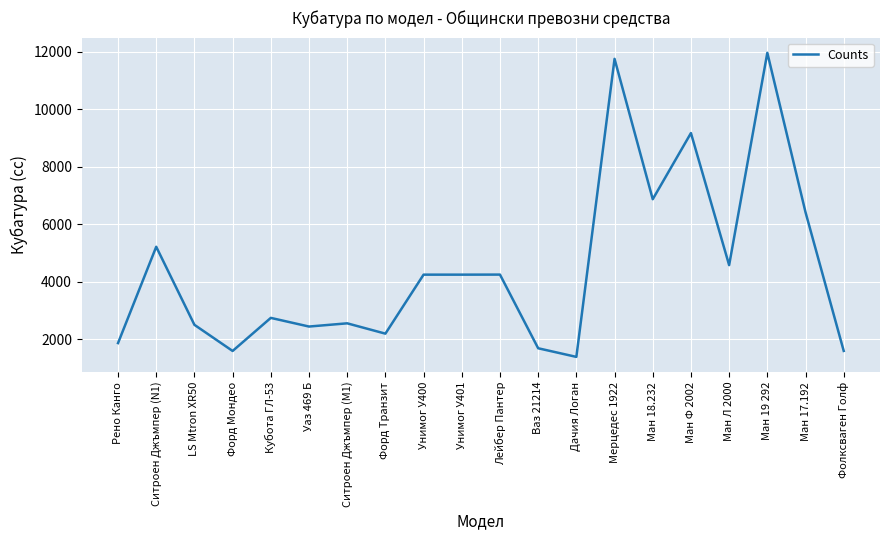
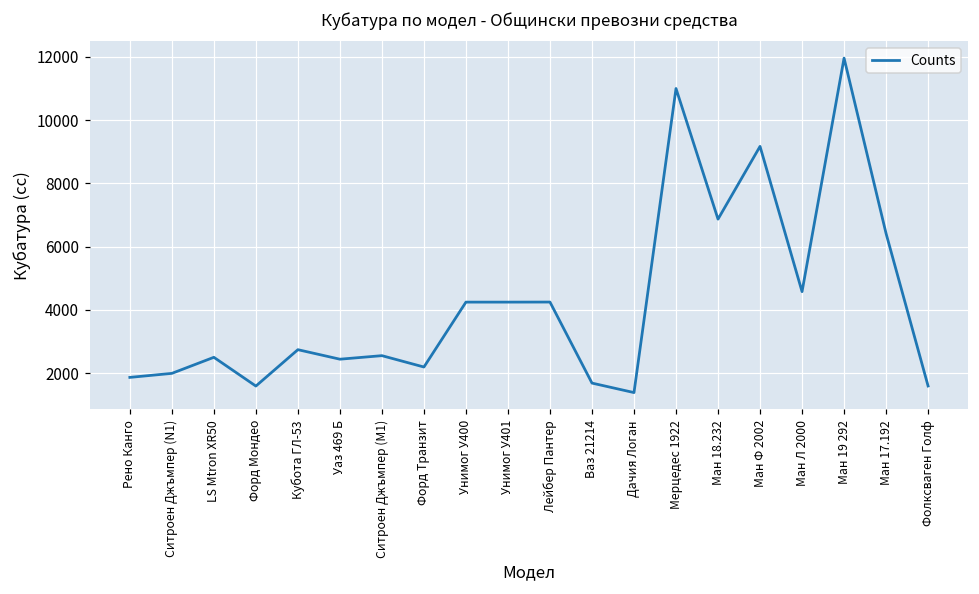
Ситроен Джъмпер (N1): 5200 -> 2000
Мерцедес 1922: 11800 -> 11000
